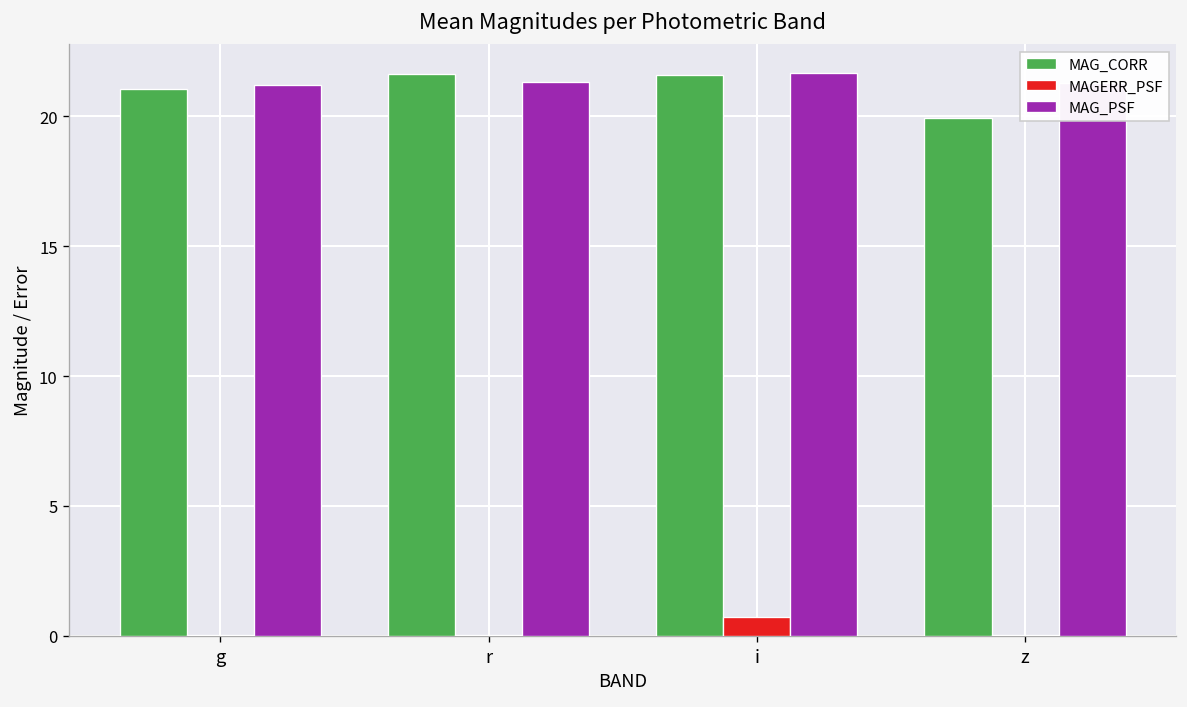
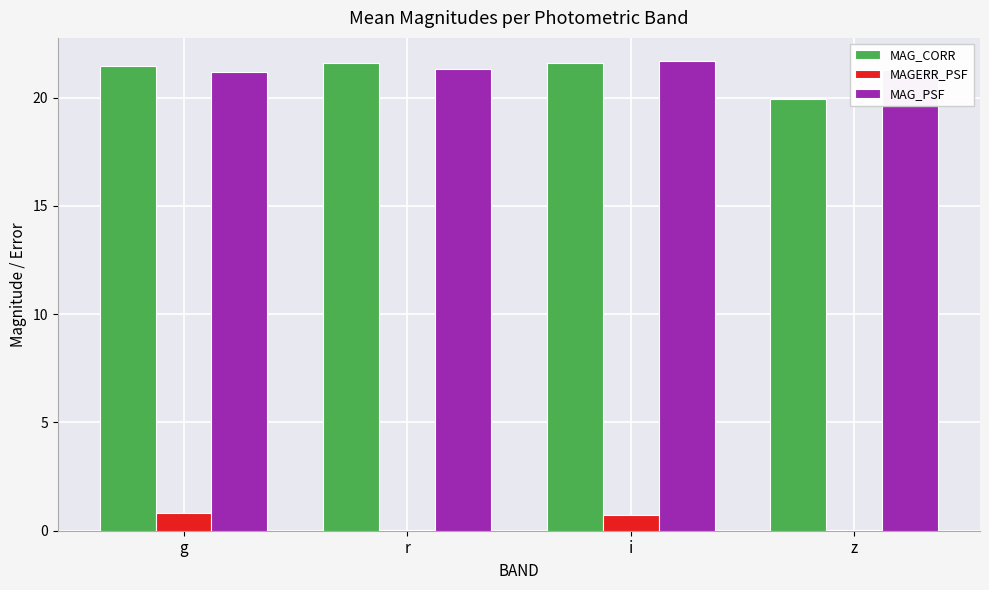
MAG_CORR, g: 21.0 -> 21.5
MAGERR_PSF, g: 0.0 -> 0.8
